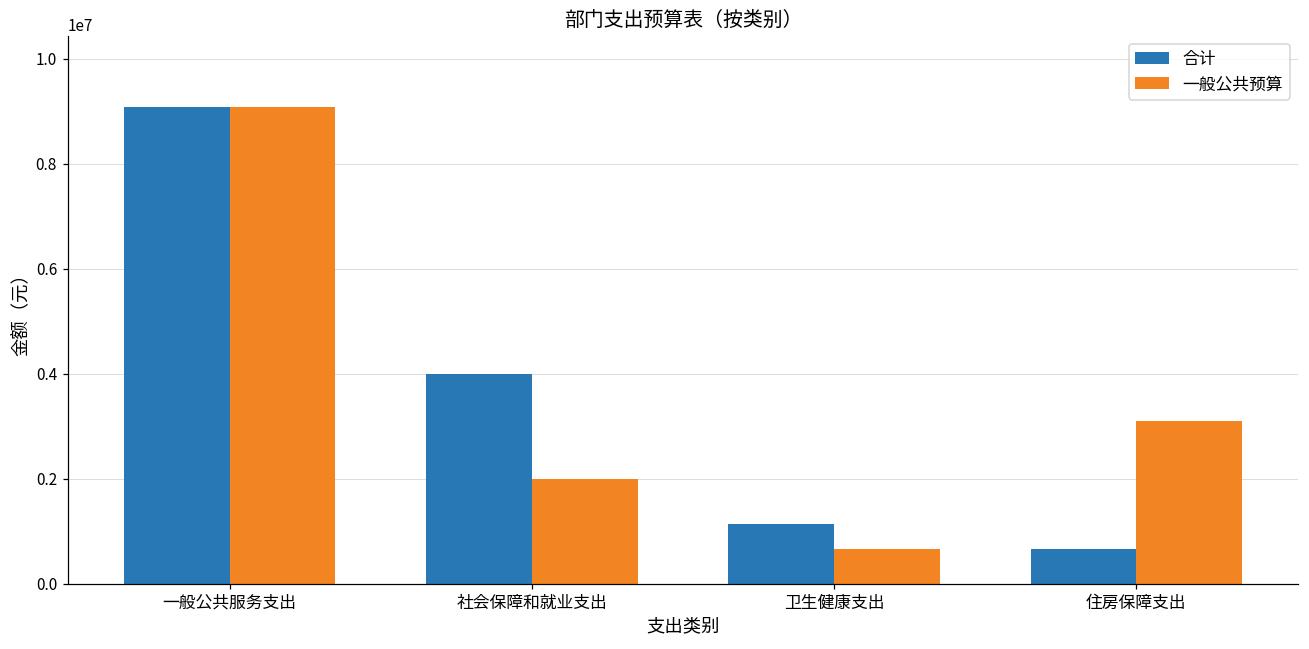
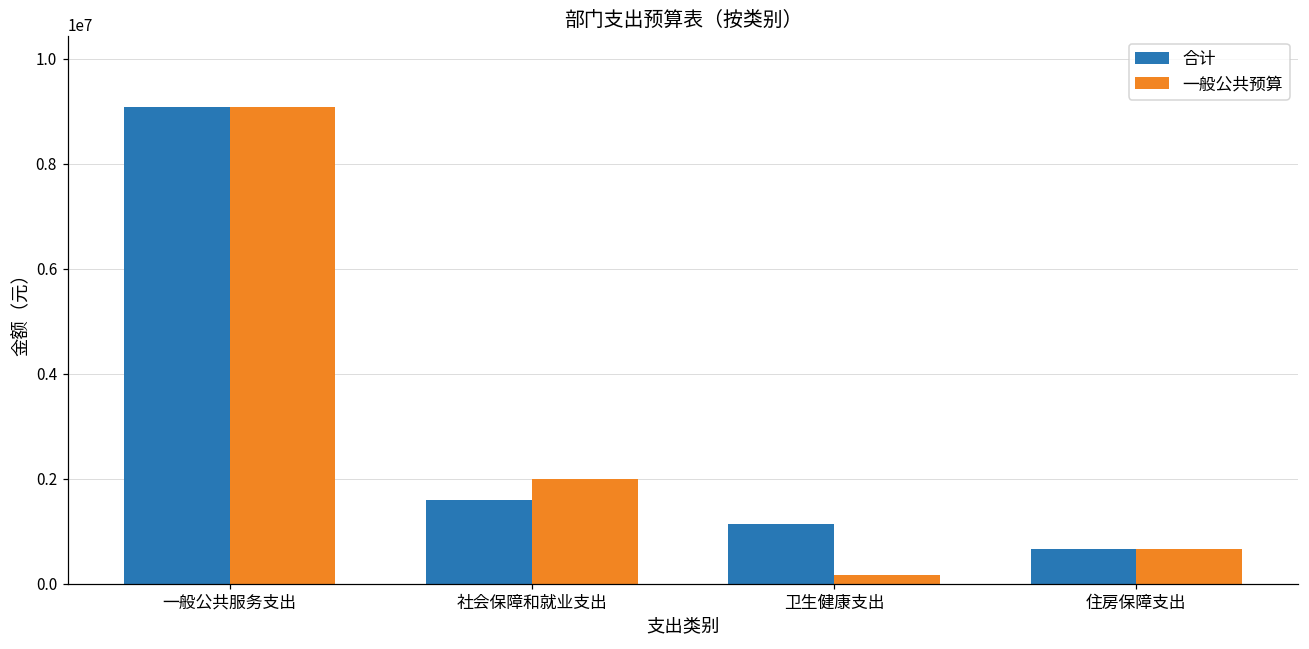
合计, 社会保障和就业支出: 4000000 -> 1600000
一般公共预算, 卫生健康支出: 700000 -> 200000
一般公共预算, 住房保障支出: 3100000 -> 700000
